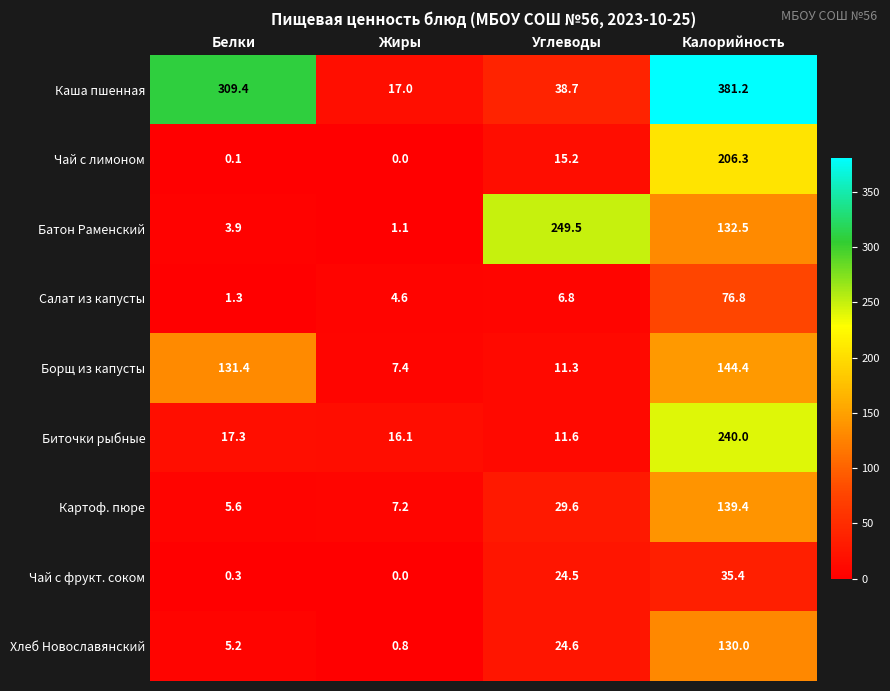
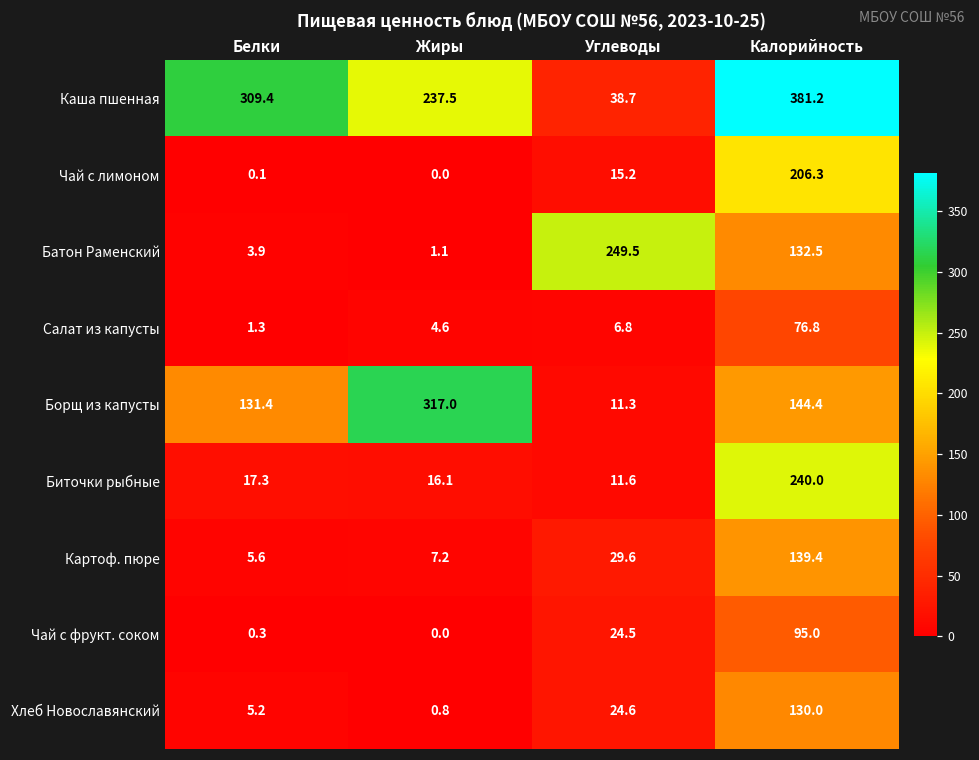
Каша пшенная, Жиры: 17.0 -> 237.5
Борщ из капусты, Жиры: 7.4 -> 317.0
Чай с фрукт. соком, Калорийность: 35.4 -> 95.0
